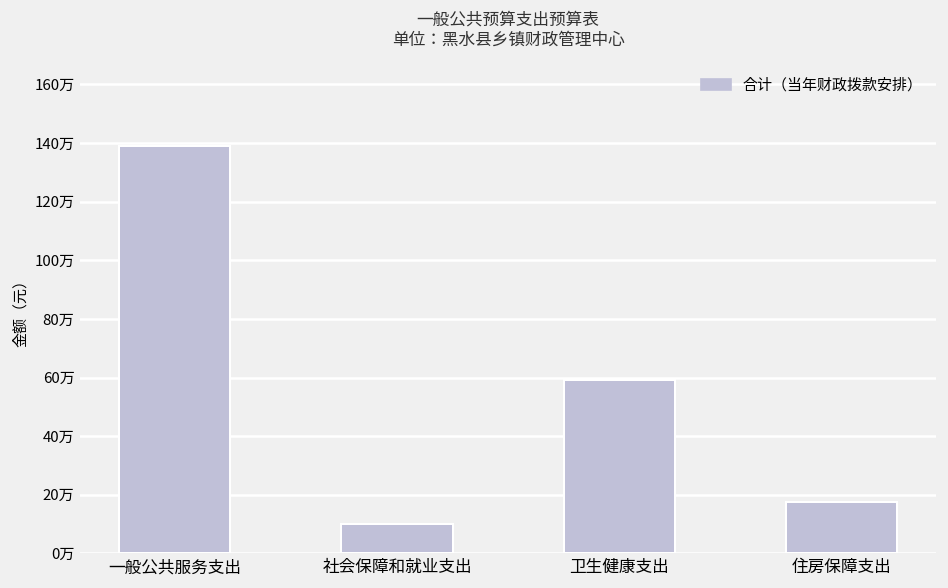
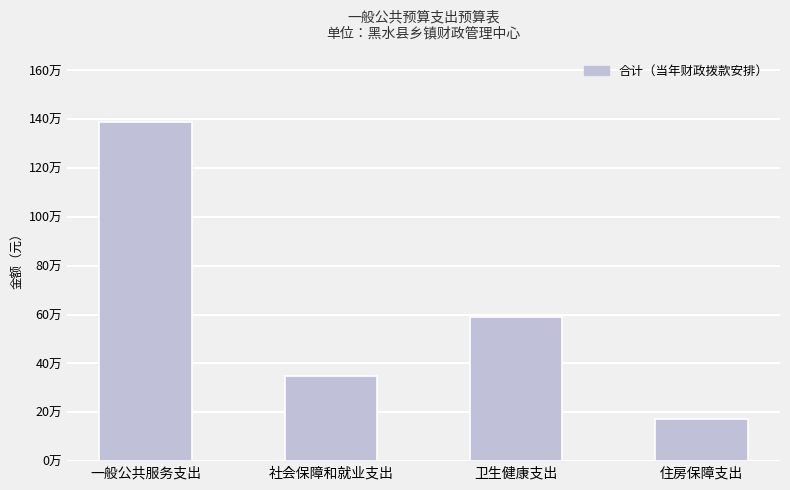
社会保障和就业支出: 10万 -> 35万
